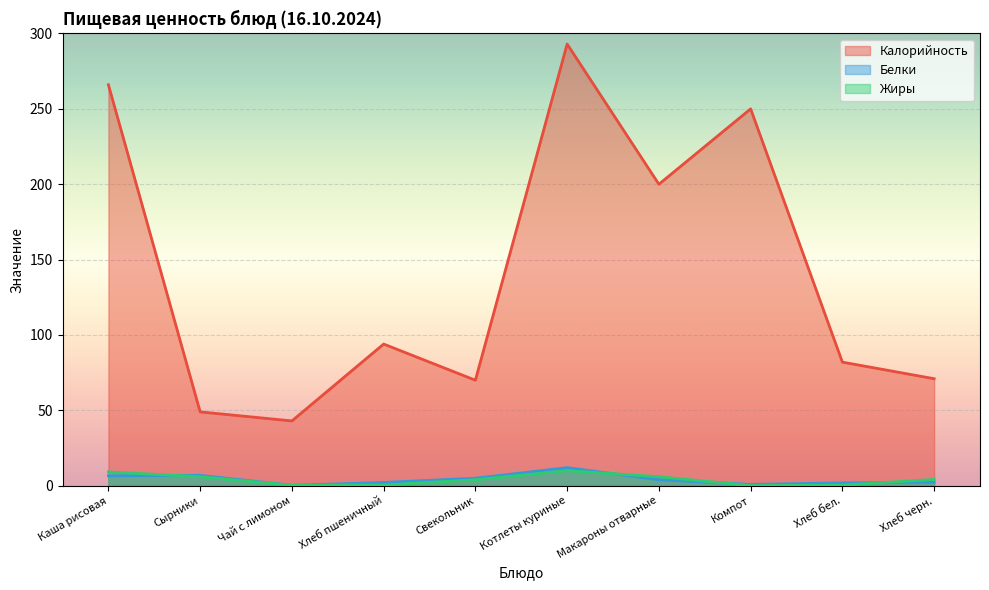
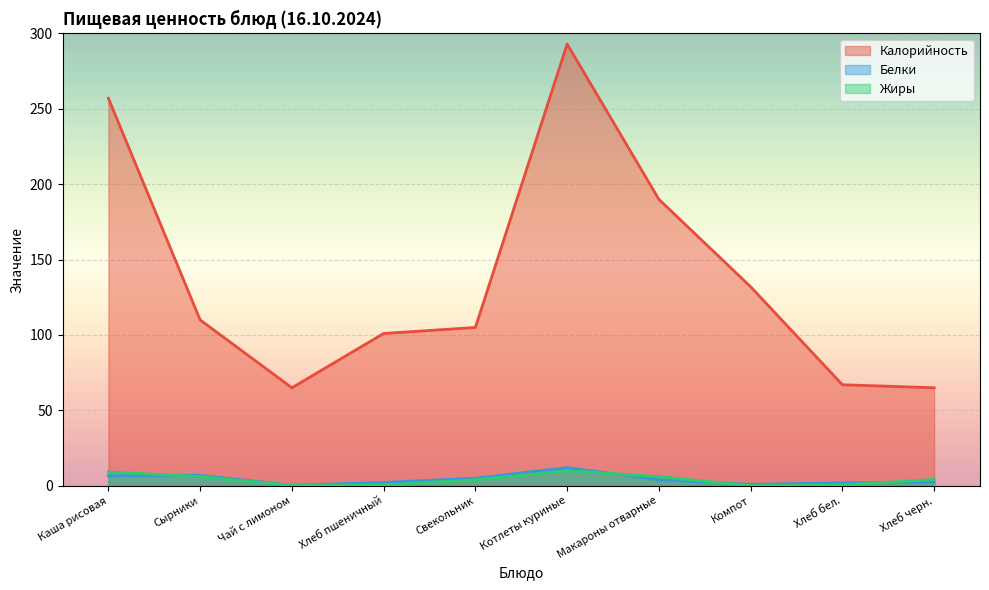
Калорийность, Каша рисовая: 266 -> 257
Калорийность, Сырники: 49 -> 110
Калорийность, Чай с лимоном: 43 -> 65
Калорийность, Хлеб пшеничный: 94 -> 101
Калорийность, Свекольник: 70 -> 105
Калорийность, Макароны отварные: 200 -> 190
Калорийность, Компот: 250 -> 132
Калорийность, Хлеб бел.: 82 -> 67
Калорийность, Хлеб черн.: 71 -> 65
